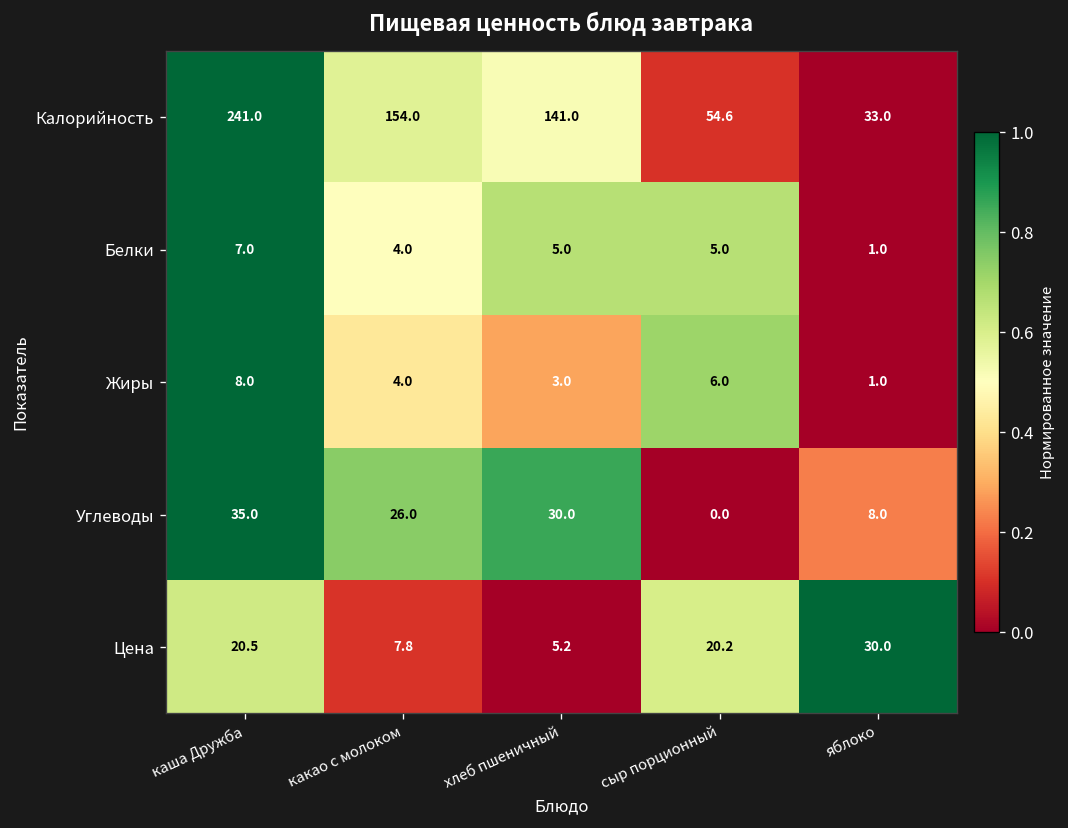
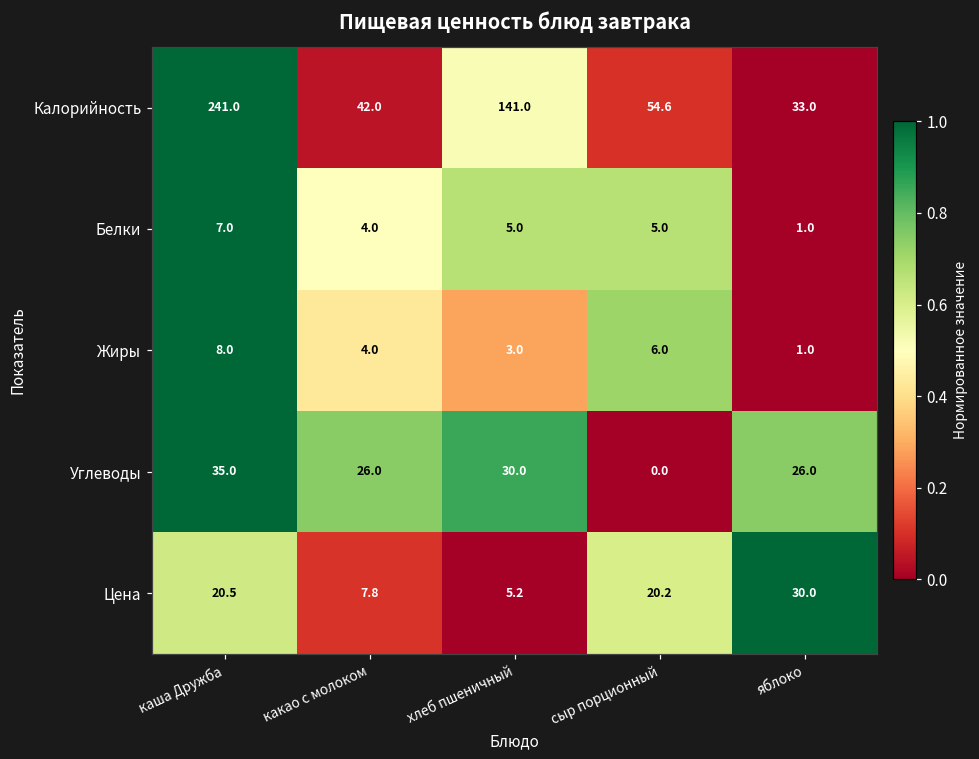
Калорийность, какао с молоком: 154.0 -> 42.0
Углеводы, яблоко: 8.0 -> 26.0
